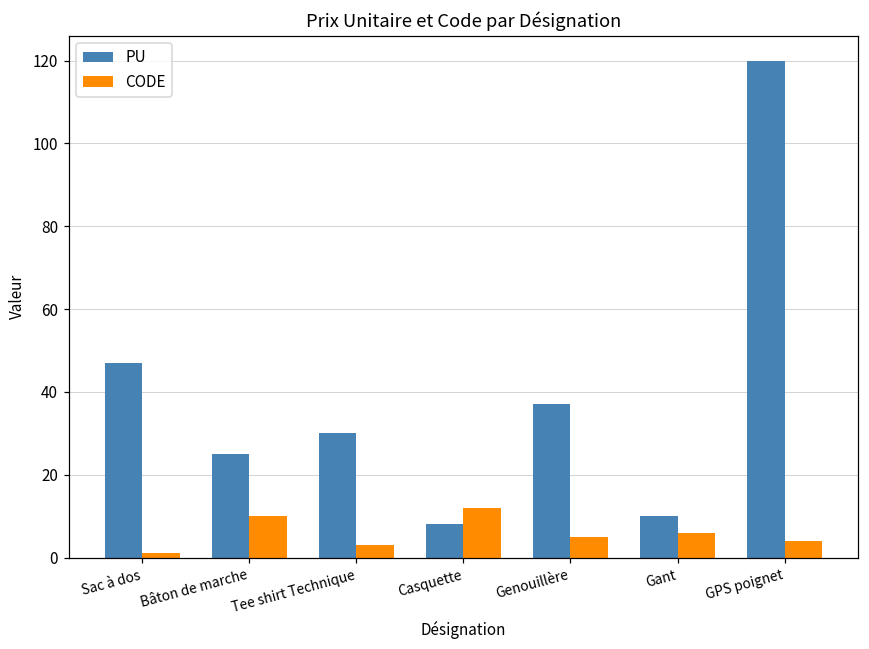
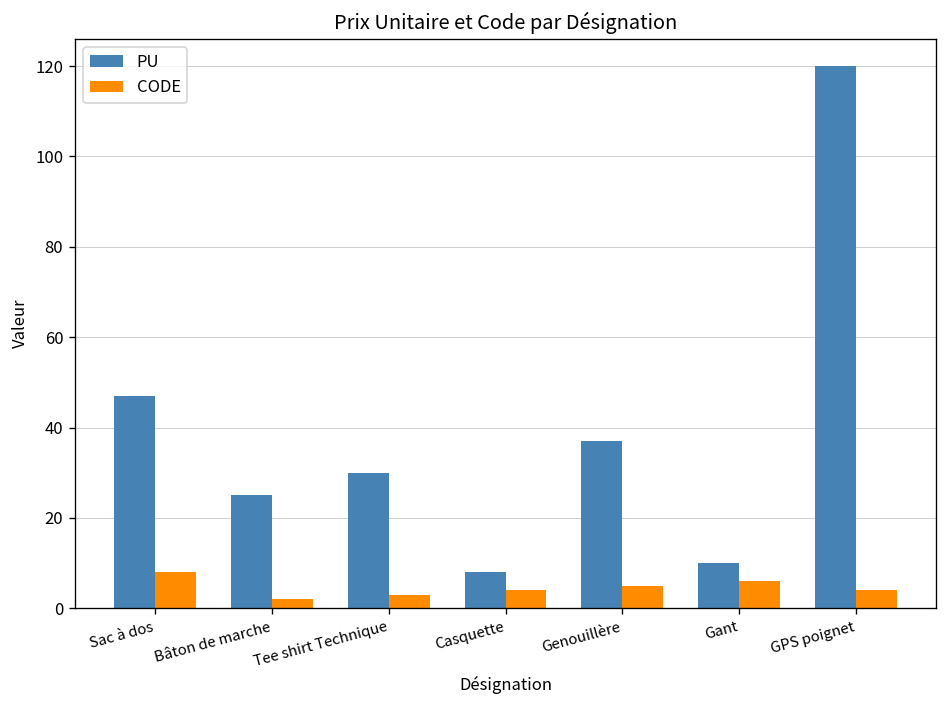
CODE, Sac à dos: 1 -> 8
CODE, Bâton de marche: 10 -> 2
CODE, Casquette: 12 -> 4
